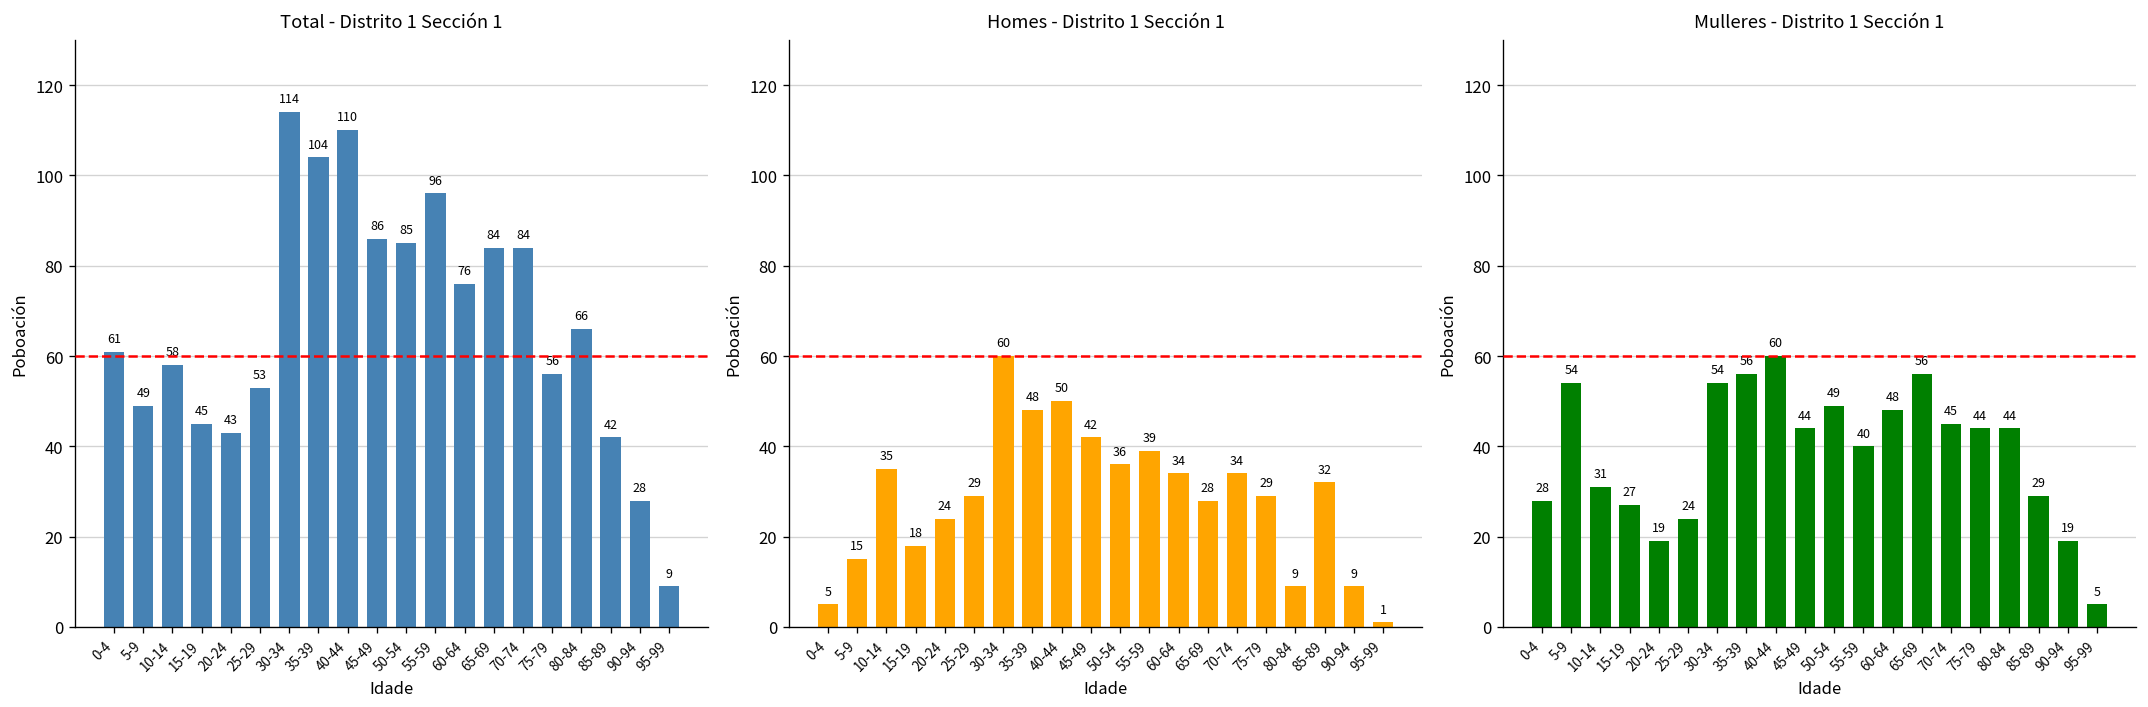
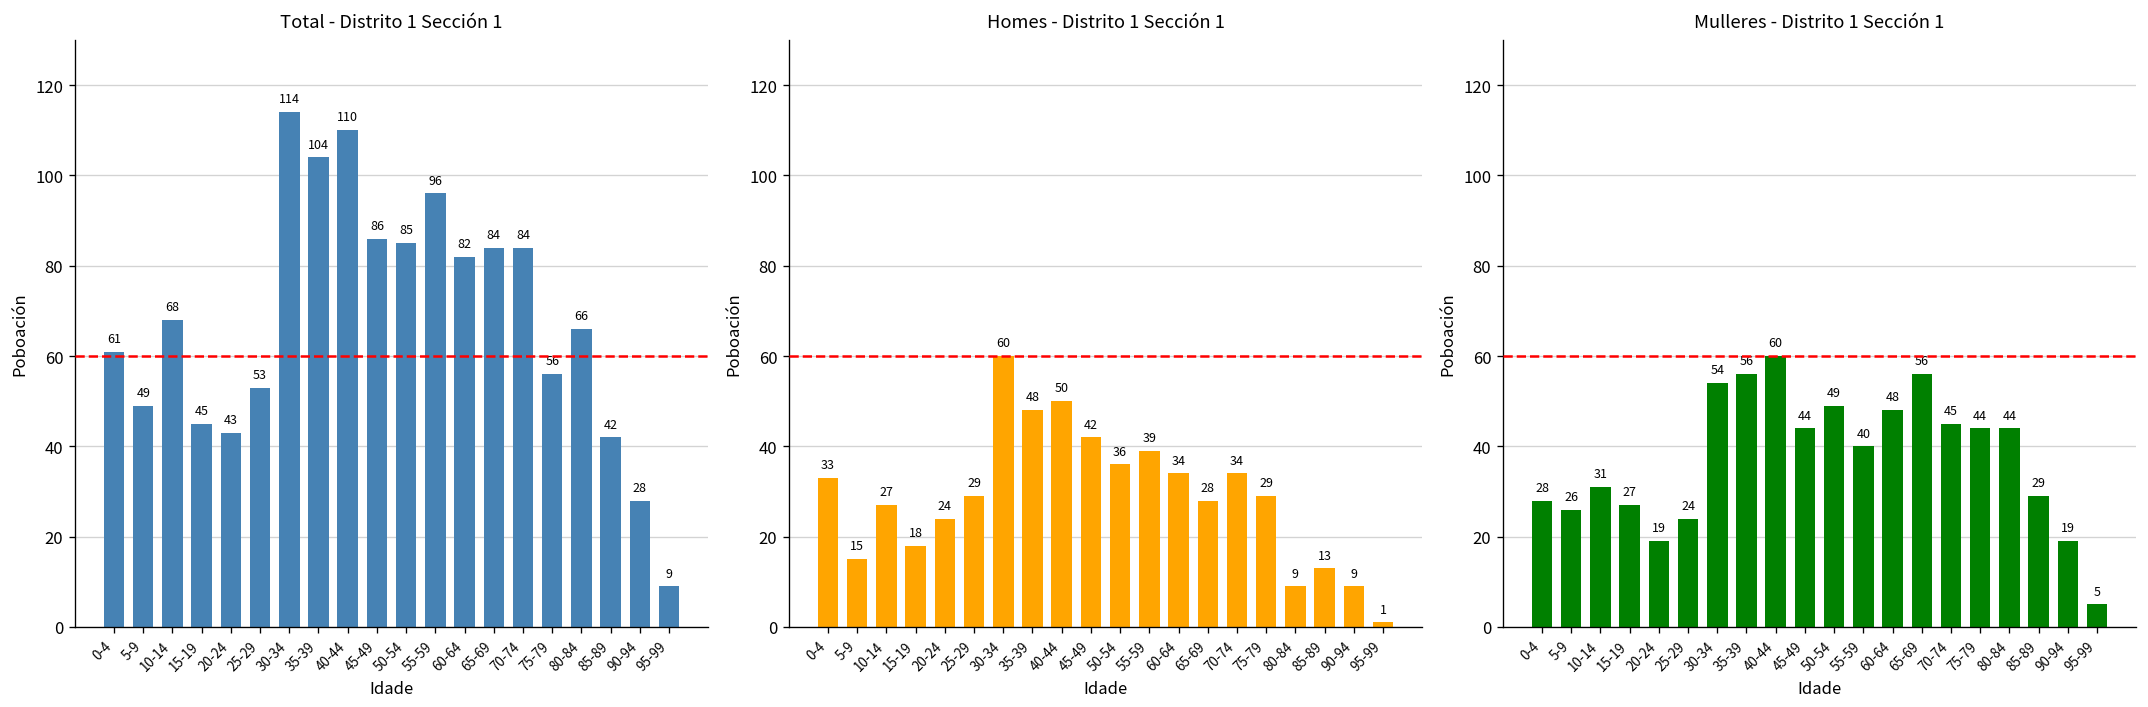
Total - Distrito 1 Sección 1, 10-14: 58 -> 68
Total - Distrito 1 Sección 1, 60-64: 76 -> 82
Homes - Distrito 1 Sección 1, 0-4: 5 -> 33
Homes - Distrito 1 Sección 1, 10-14: 35 -> 27
Homes - Distrito 1 Sección 1, 85-89: 32 -> 13
Mulleres - Distrito 1 Sección 1, 5-9: 54 -> 26
